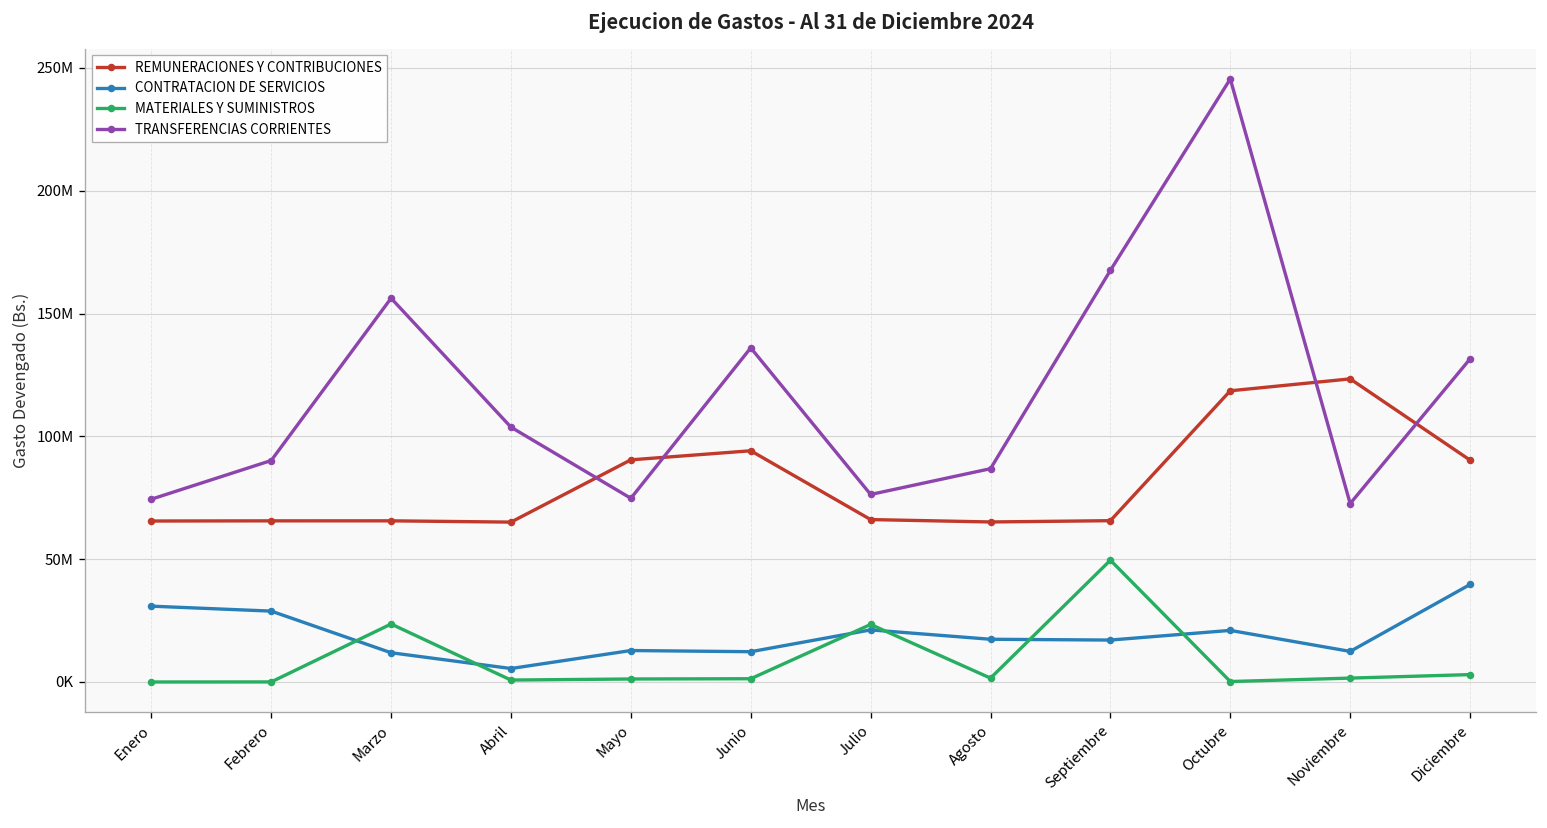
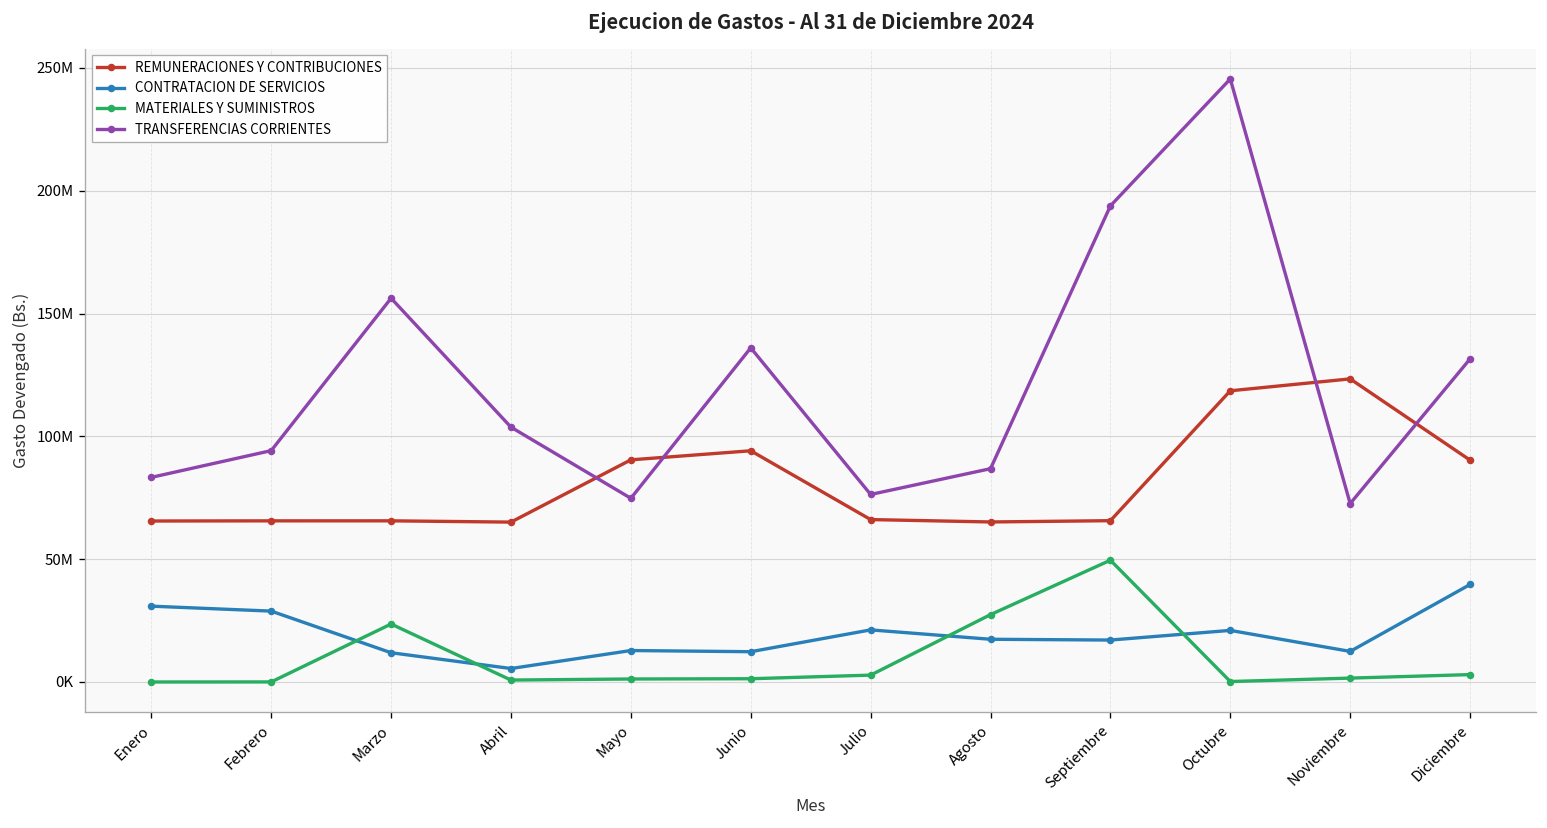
TRANSFERENCIAS CORRIENTES, Enero: 74000000 -> 83000000
TRANSFERENCIAS CORRIENTES, Febrero: 90000000 -> 94000000
MATERIALES Y SUMINISTROS, Julio: 23000000 -> 3000000
MATERIALES Y SUMINISTROS, Agosto: 2000000 -> 27000000
TRANSFERENCIAS CORRIENTES, Septiembre: 168000000 -> 194000000
